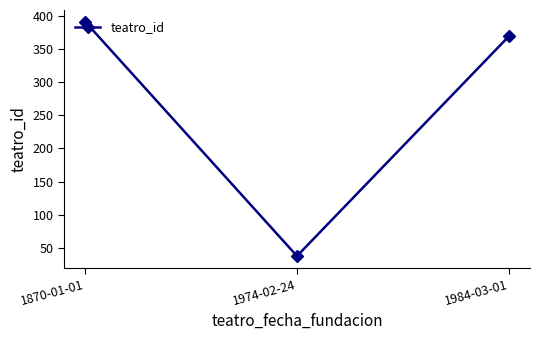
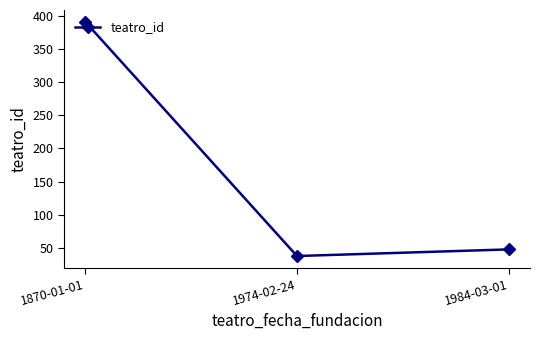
1984-03-01: 370 -> 50
